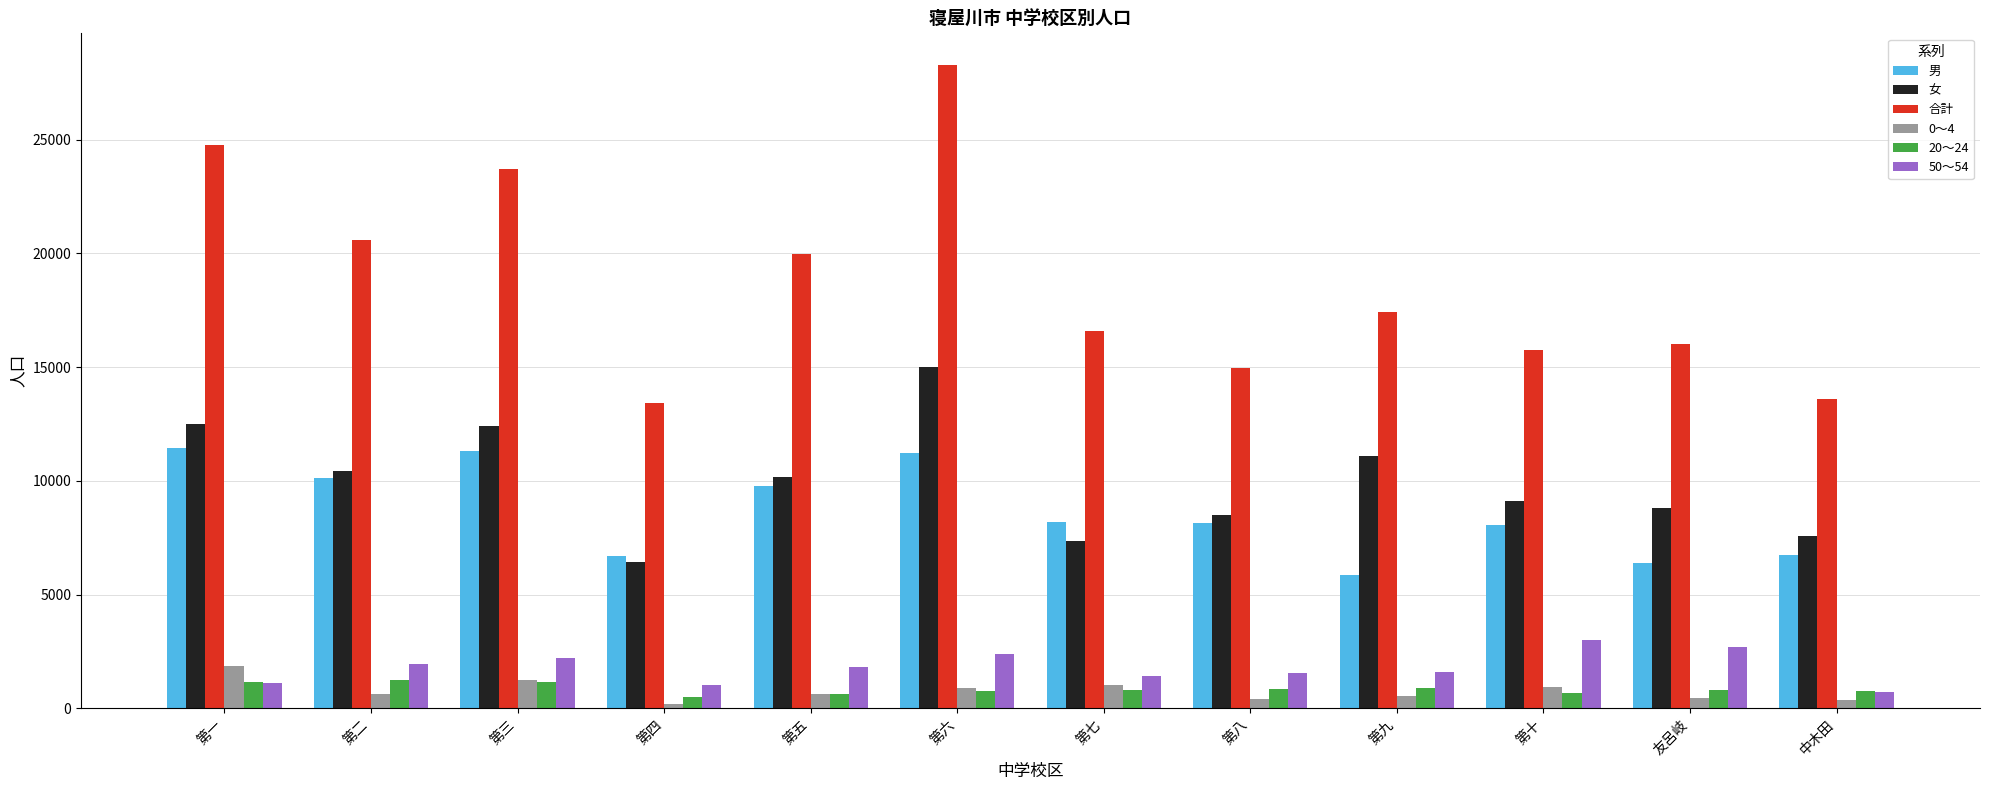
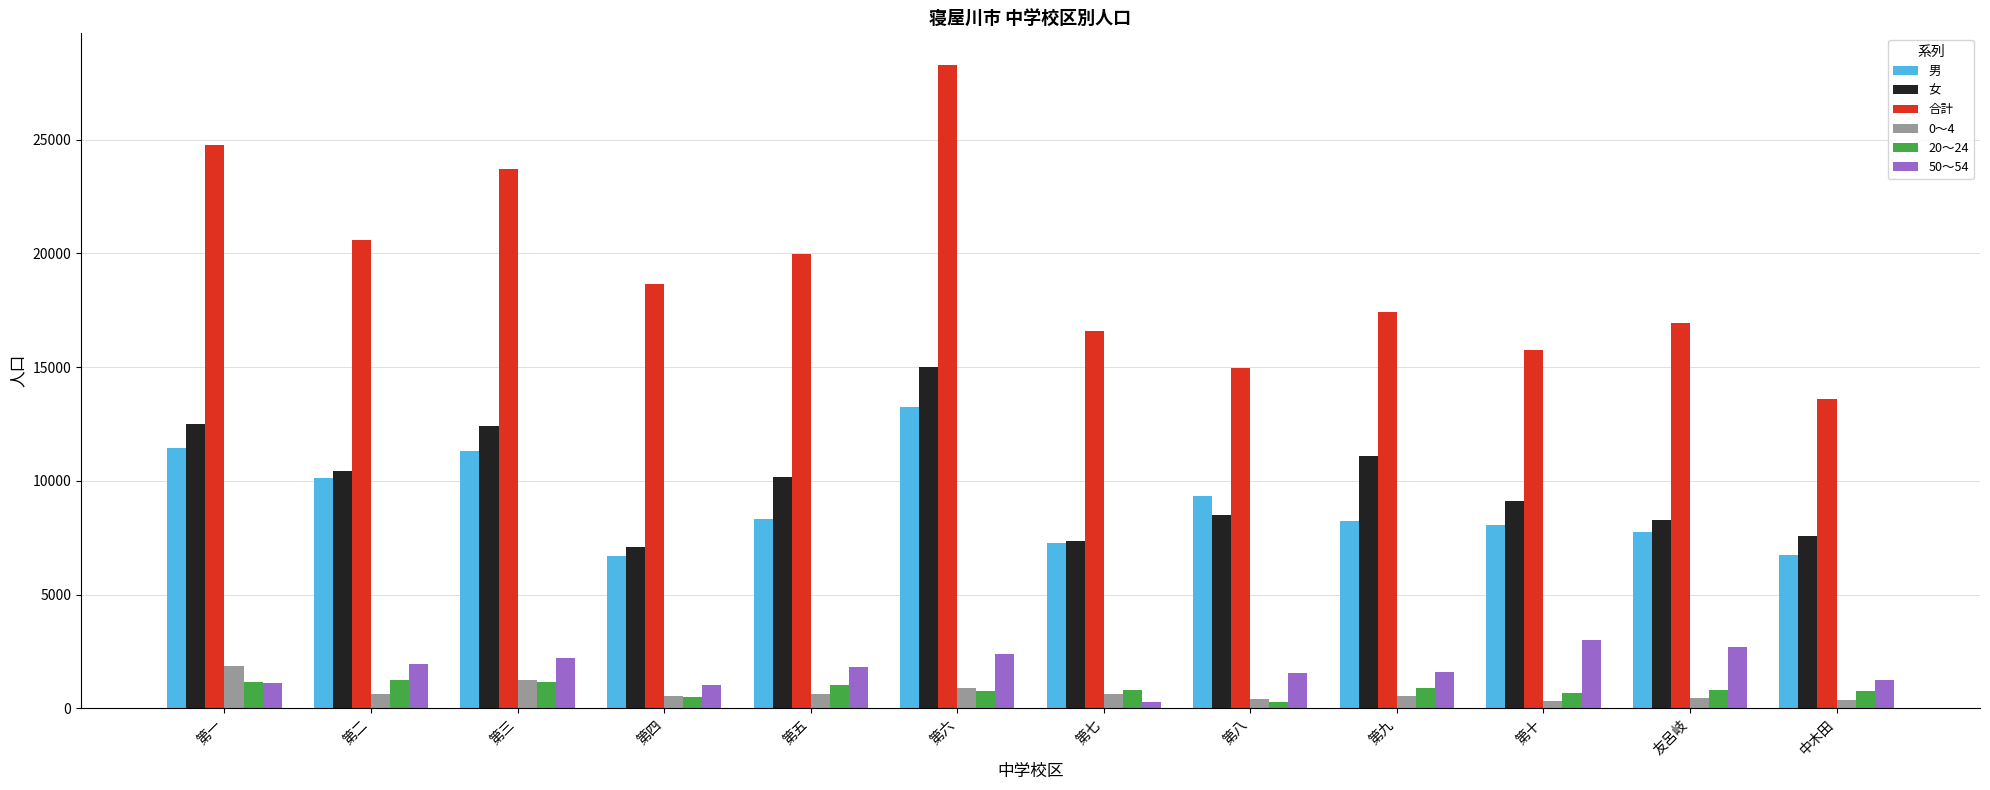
女, 第四: 6500 -> 7100
合計, 第四: 13400 -> 18700
0～4, 第四: 200 -> 600
男, 第五: 9800 -> 8300
20～24, 第五: 600 -> 1000
男, 第六: 11200 -> 13200
男, 第七: 8200 -> 7300
0～4, 第七: 1000 -> 600
50～54, 第七: 1400 -> 300
男, 第八: 8100 -> 9300
20～24, 第八: 800 -> 300
男, 第九: 5900 -> 8200
0～4, 第十: 900 -> 300
男, 友呂岐: 6400 -> 7700
女, 友呂岐: 8800 -> 8300
合計, 友呂岐: 16000 -> 16900
50～54, 中木田: 700 -> 1300
